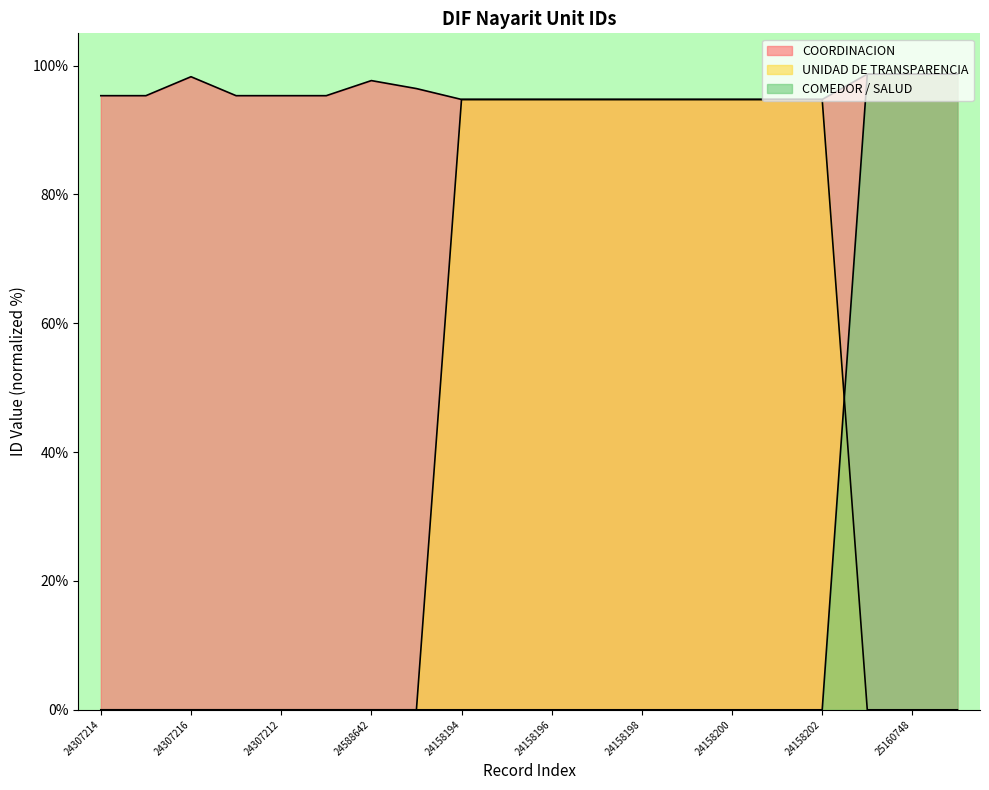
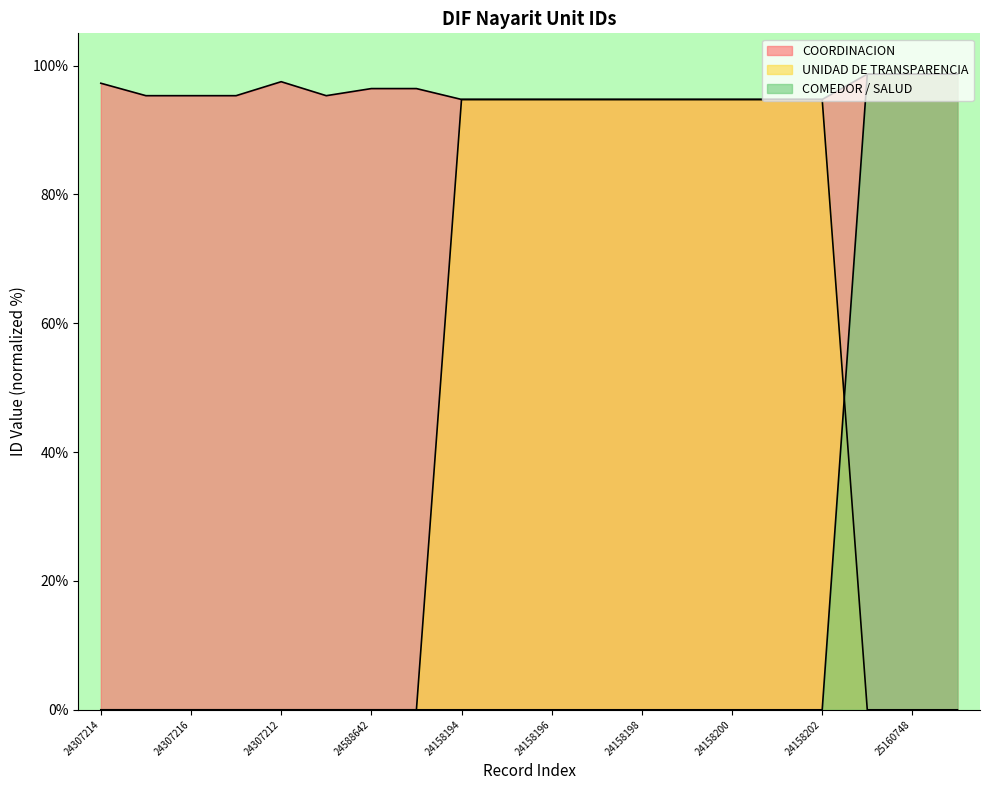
COORDINACION, 24307214: 95% -> 97%
COORDINACION, 24307216: 98% -> 95%
COORDINACION, 24307212: 95% -> 97%
COORDINACION, 24588642: 98% -> 96%
